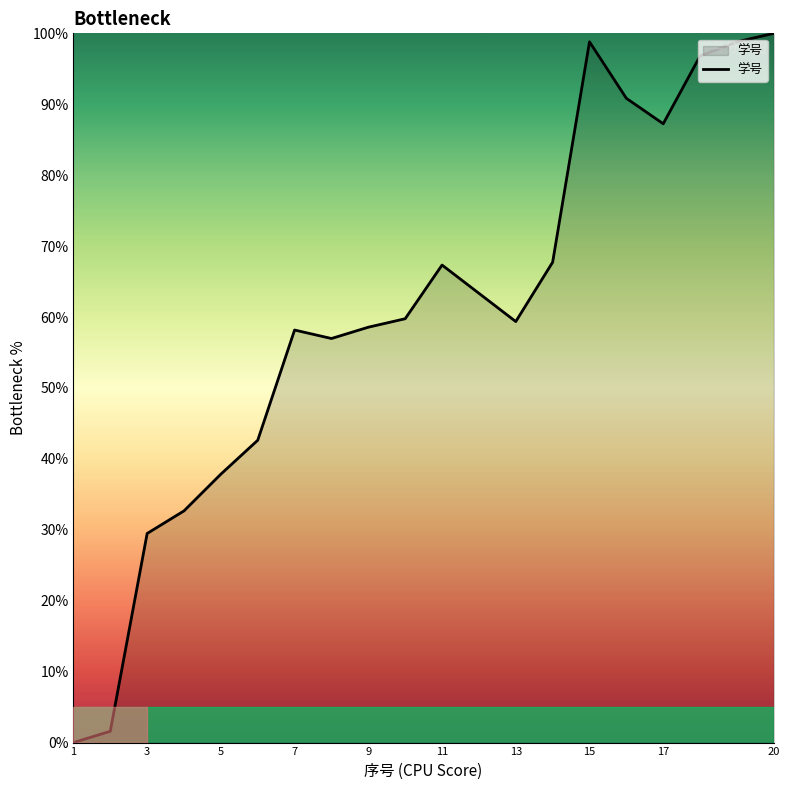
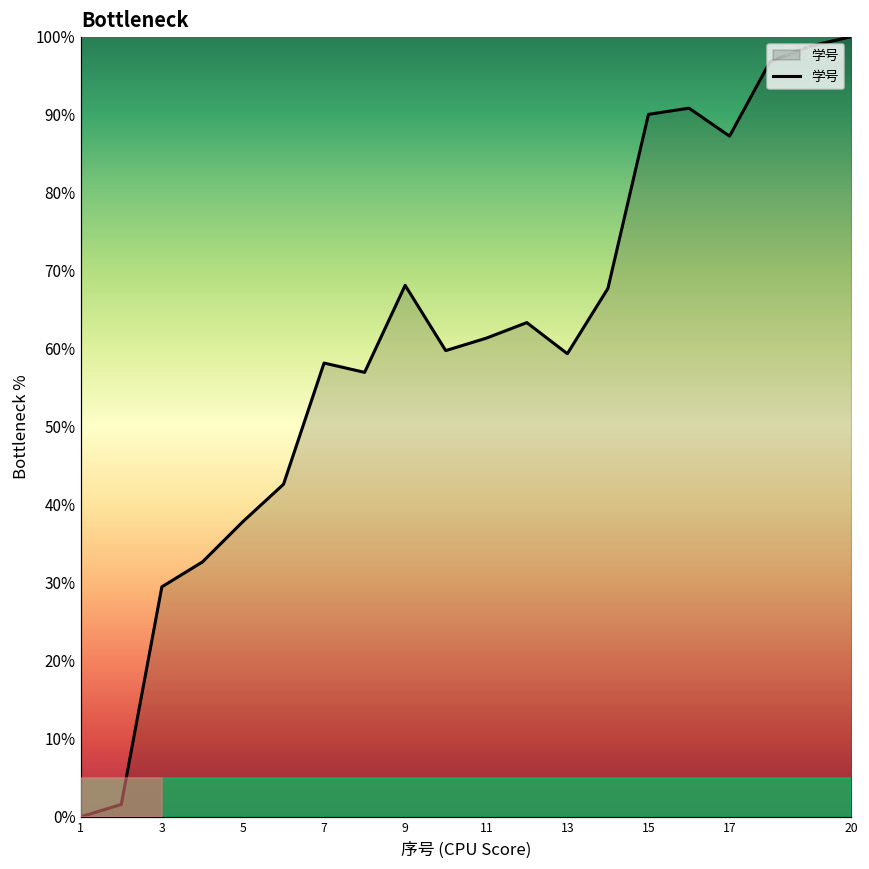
9: 59% -> 68%
11: 67% -> 61%
15: 99% -> 90%
